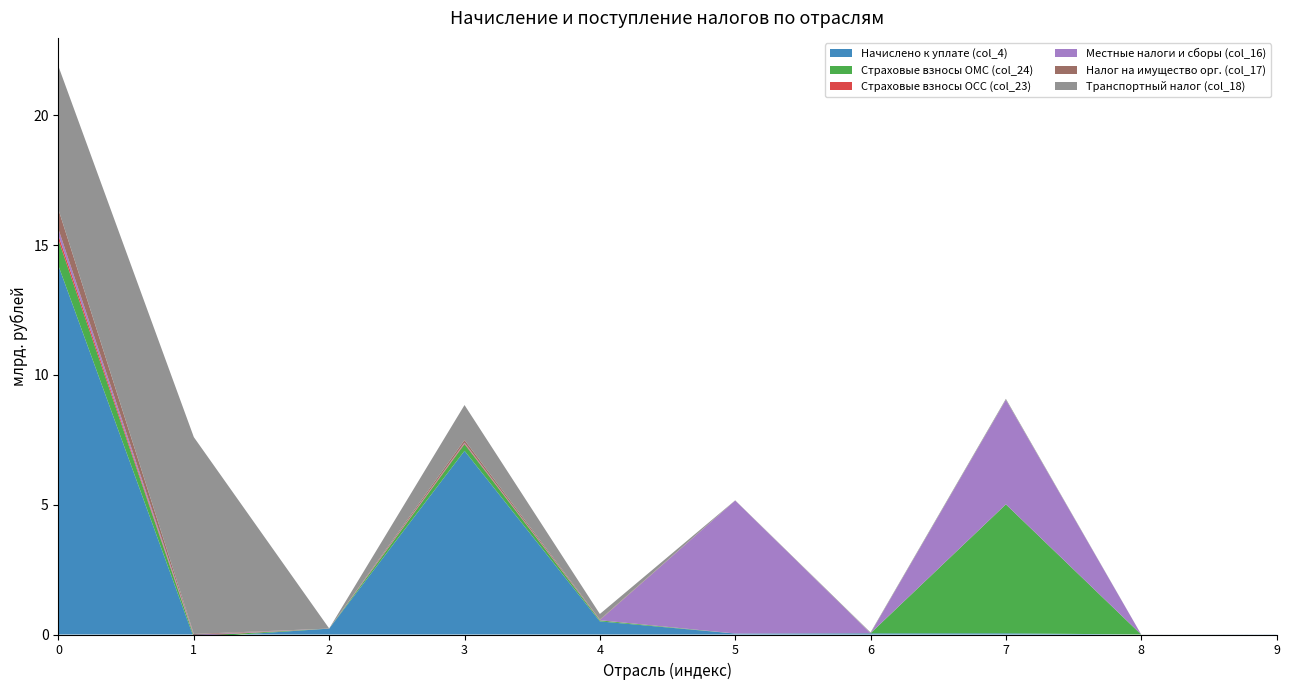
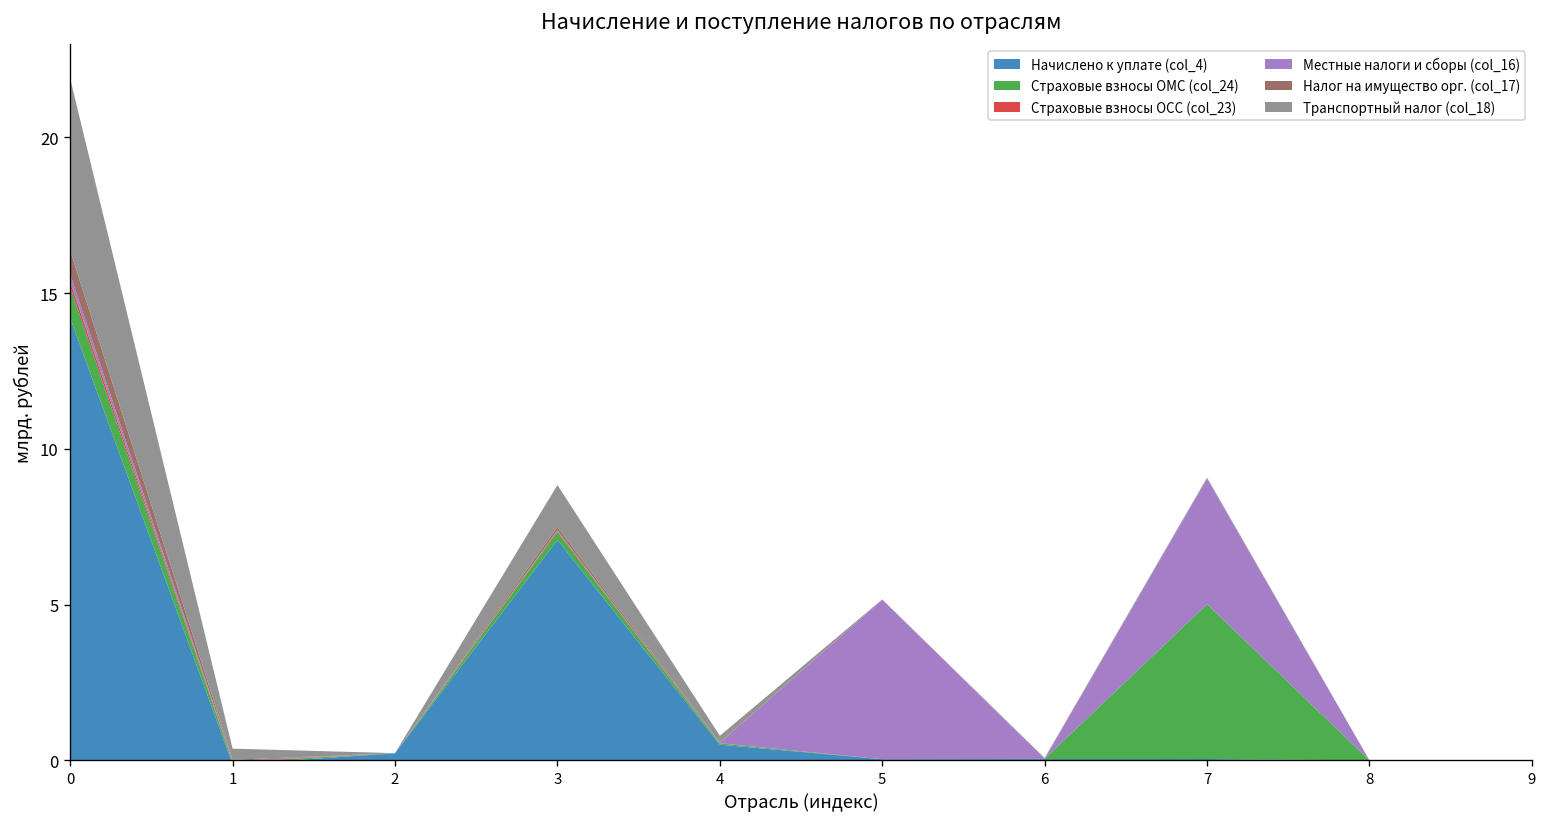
Транспортный налог (col_18), 1: 7.6 -> 0.4
